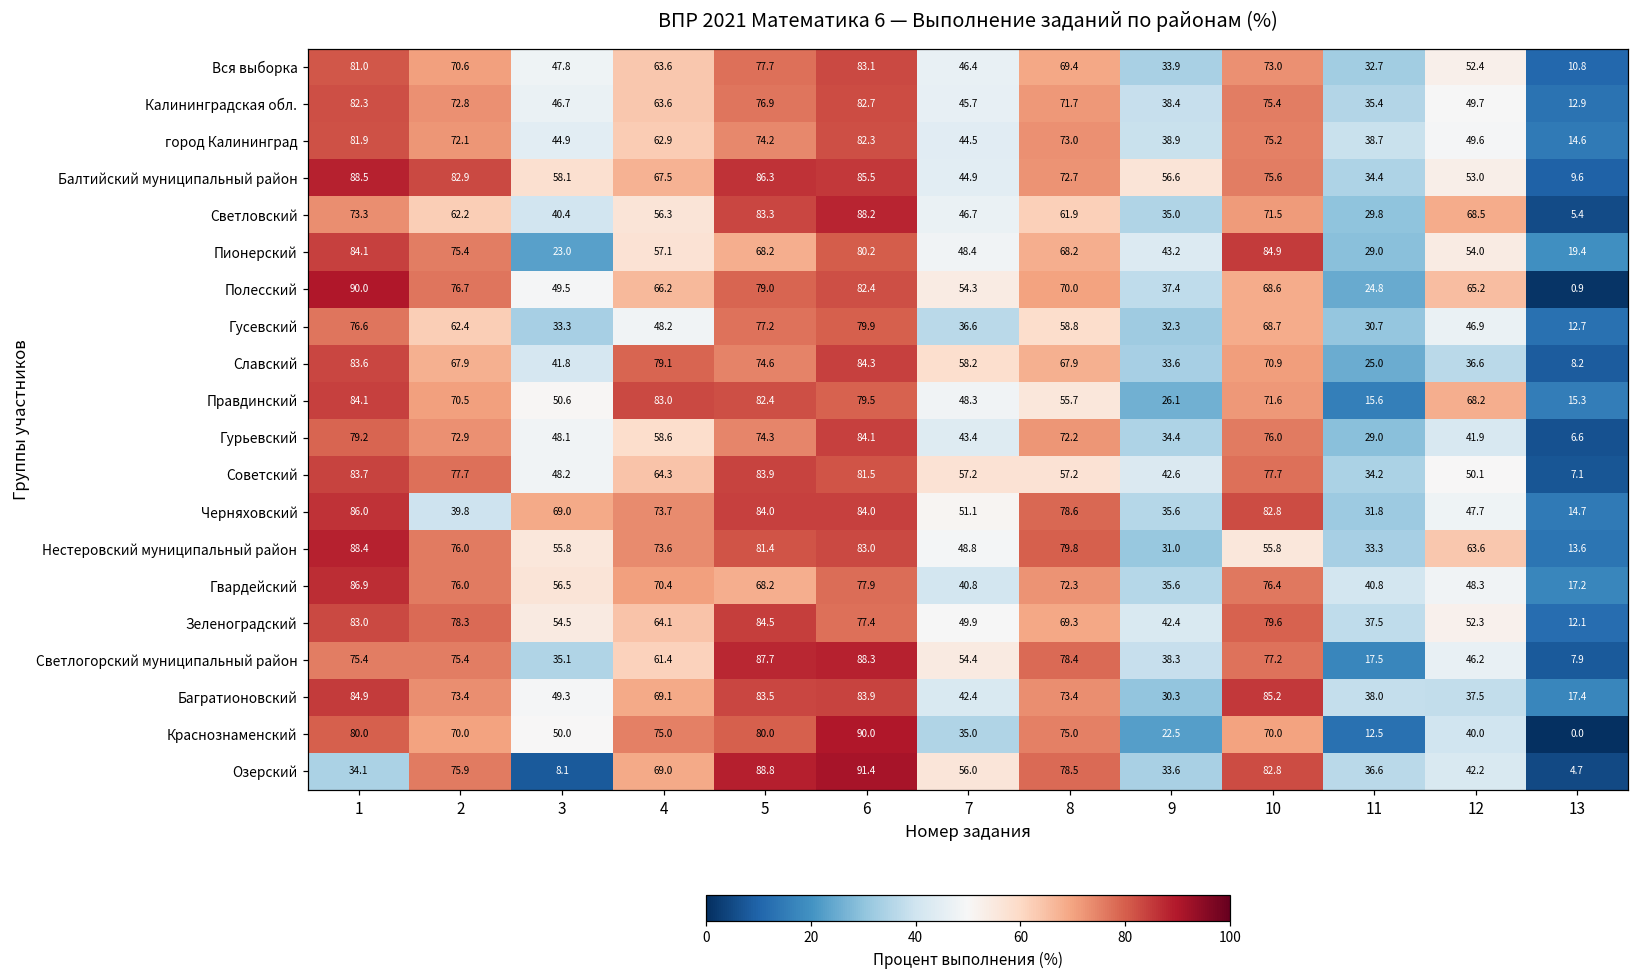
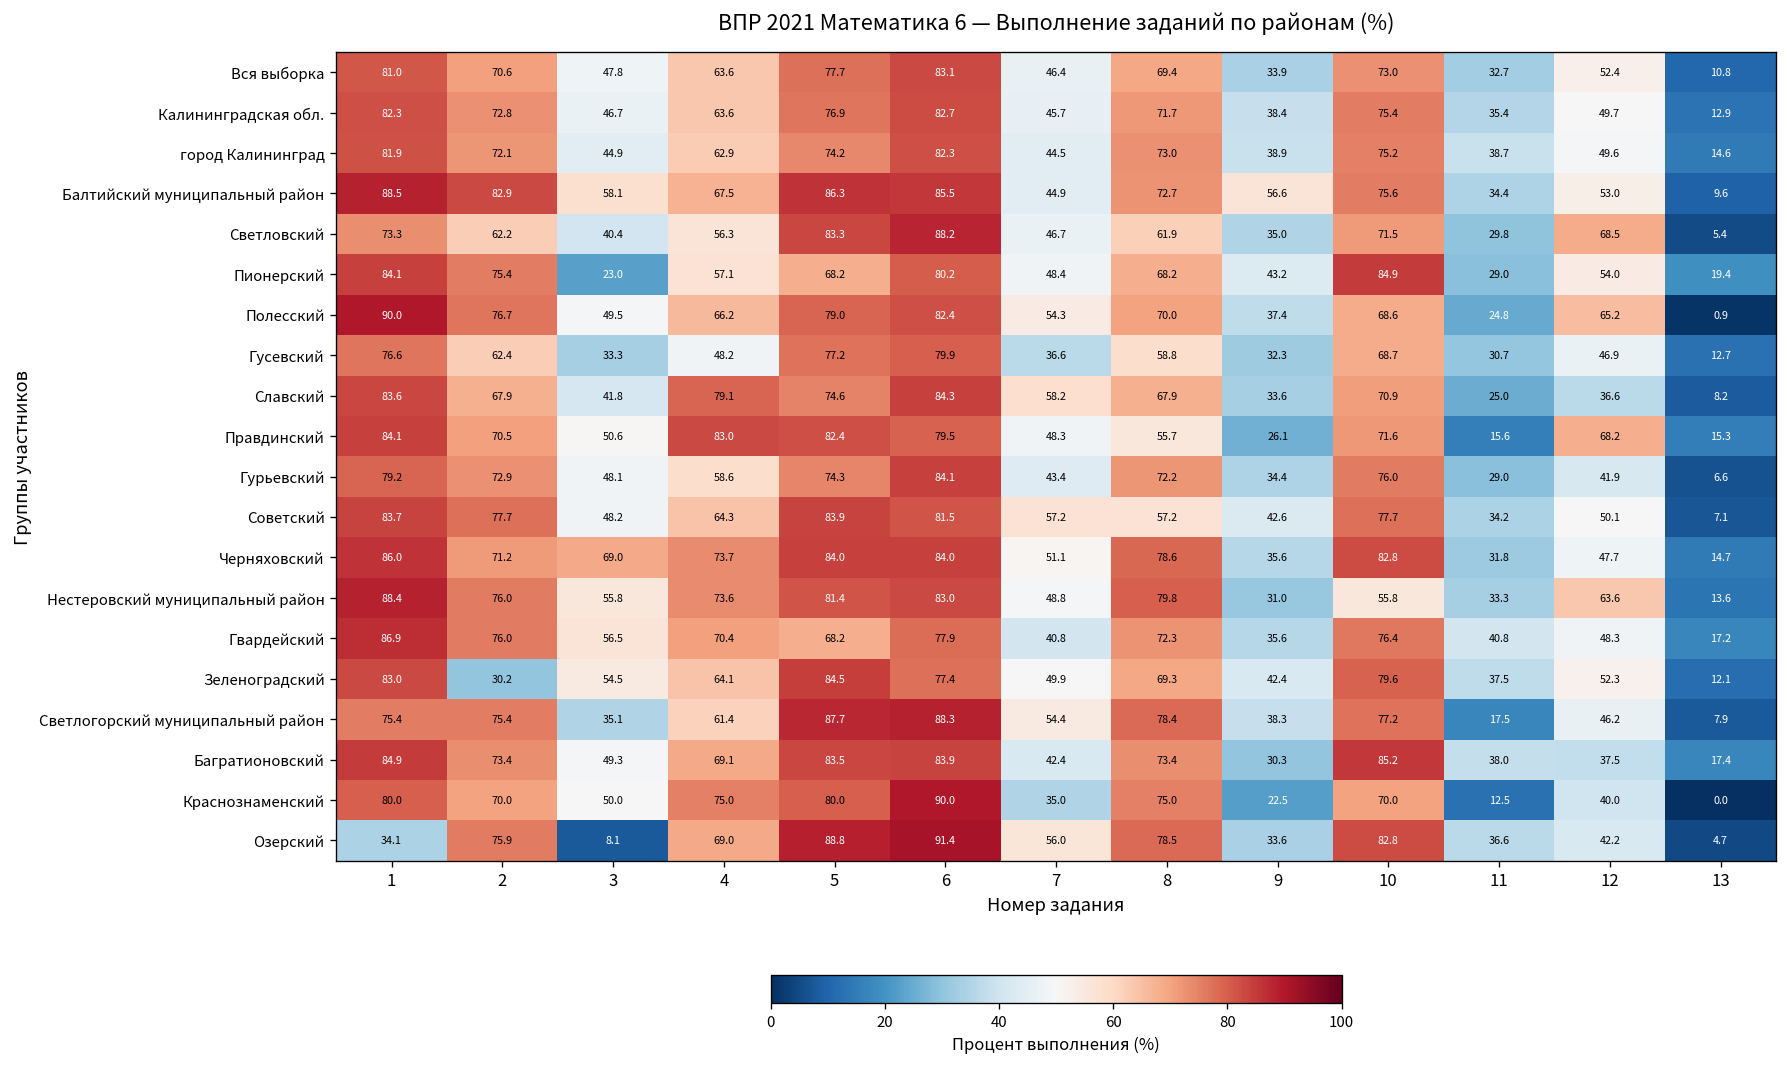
Черняховский, 2: 39.8 -> 71.2
Зеленоградский, 2: 78.3 -> 30.2
